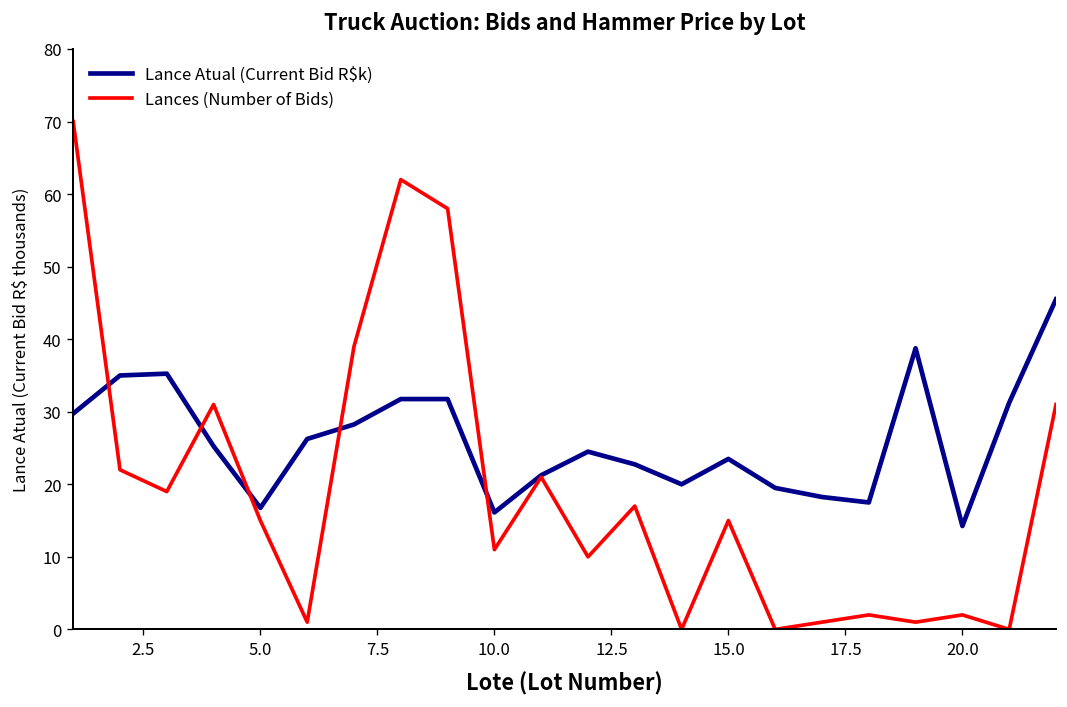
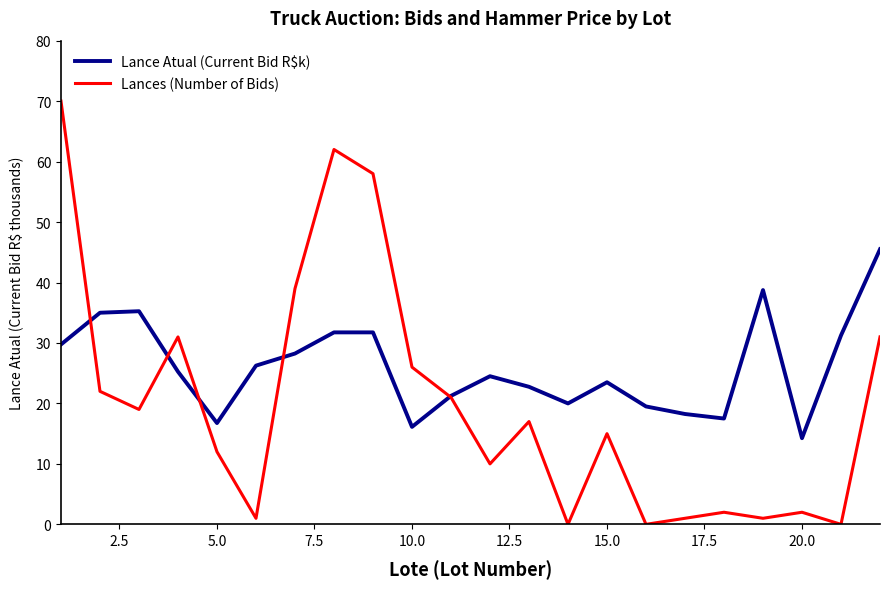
Lances (Number of Bids), 5.0: 15 -> 12
Lances (Number of Bids), 10.0: 11 -> 26
